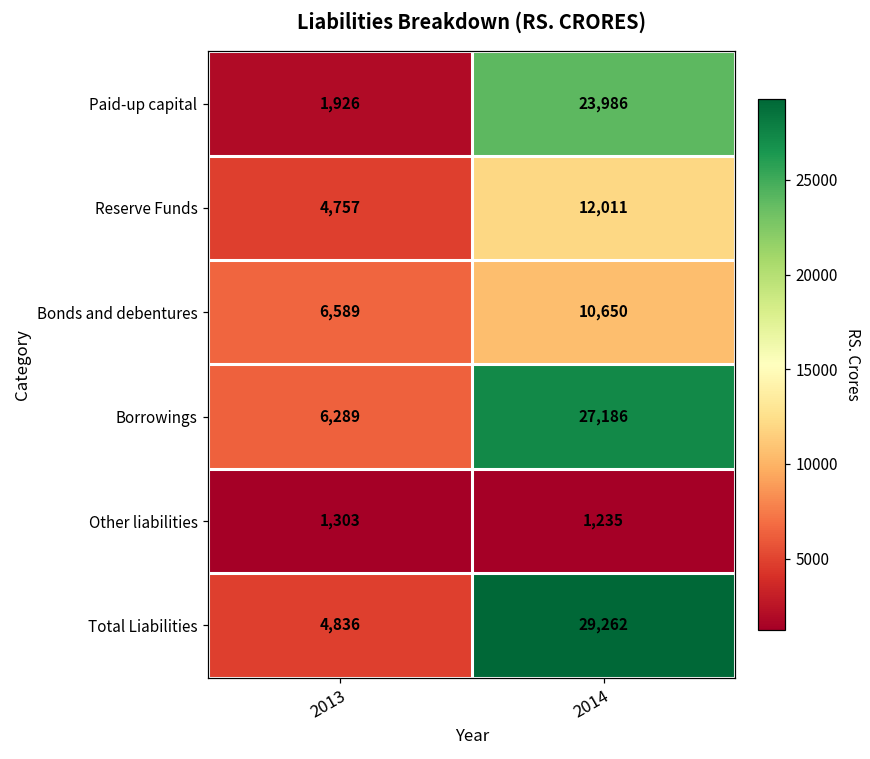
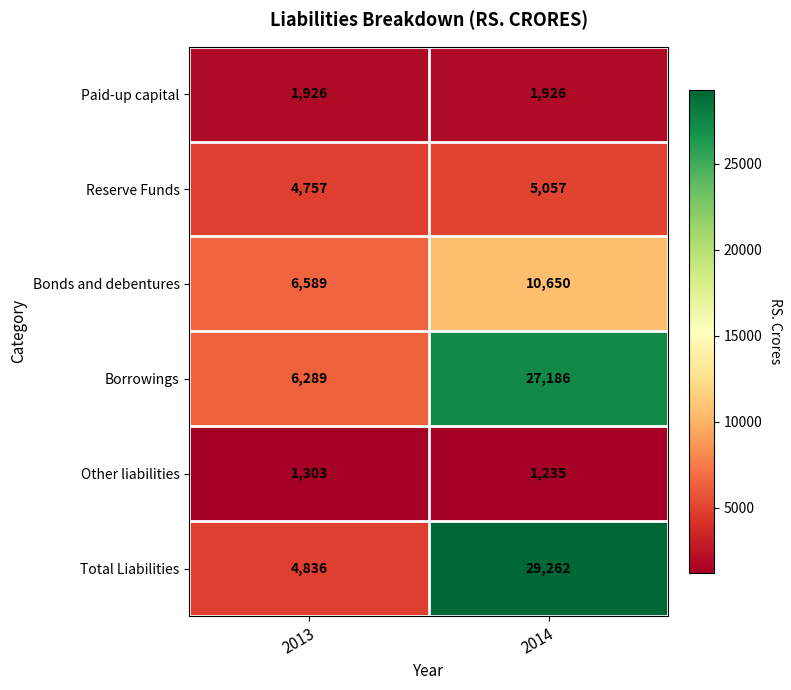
Paid-up capital, 2014: 23,986 -> 1,926
Reserve Funds, 2014: 12,011 -> 5,057
